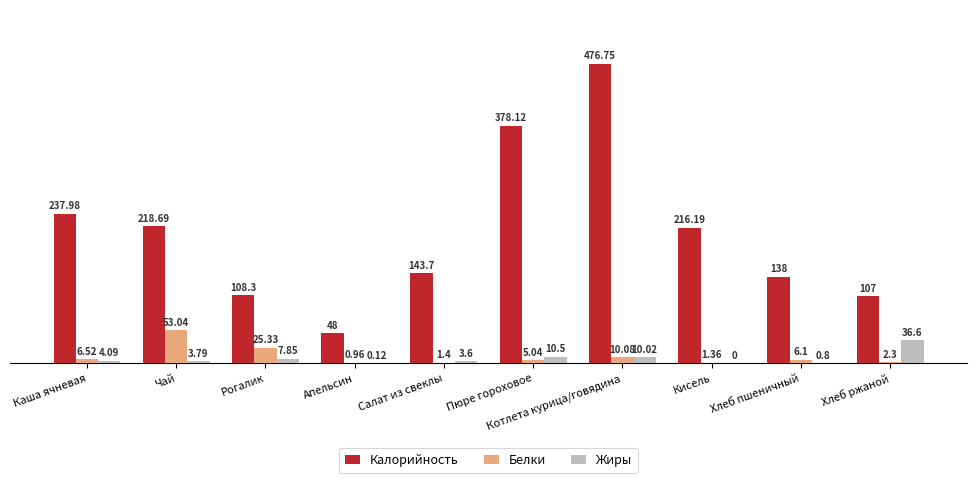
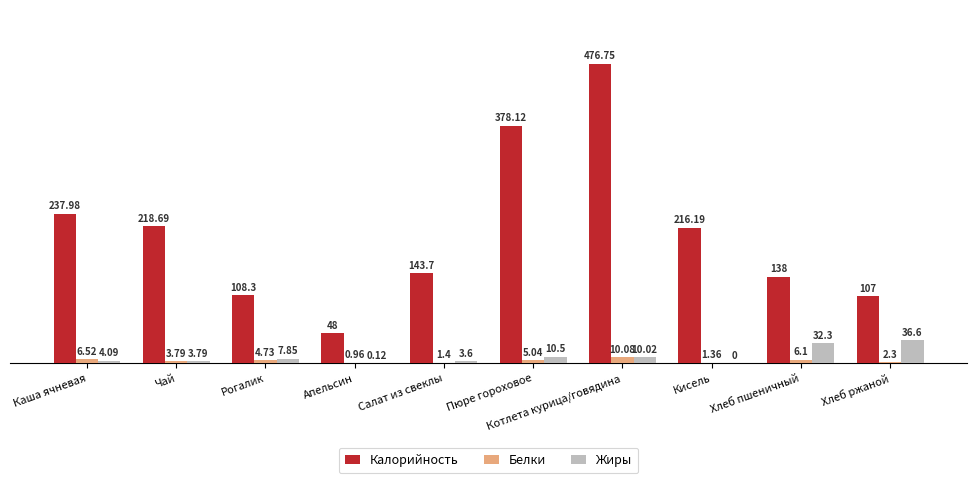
Белки, Чай: 53.04 -> 3.79
Белки, Рогалик: 25.33 -> 4.73
Жиры, Хлеб пшеничный: 0.8 -> 32.3
